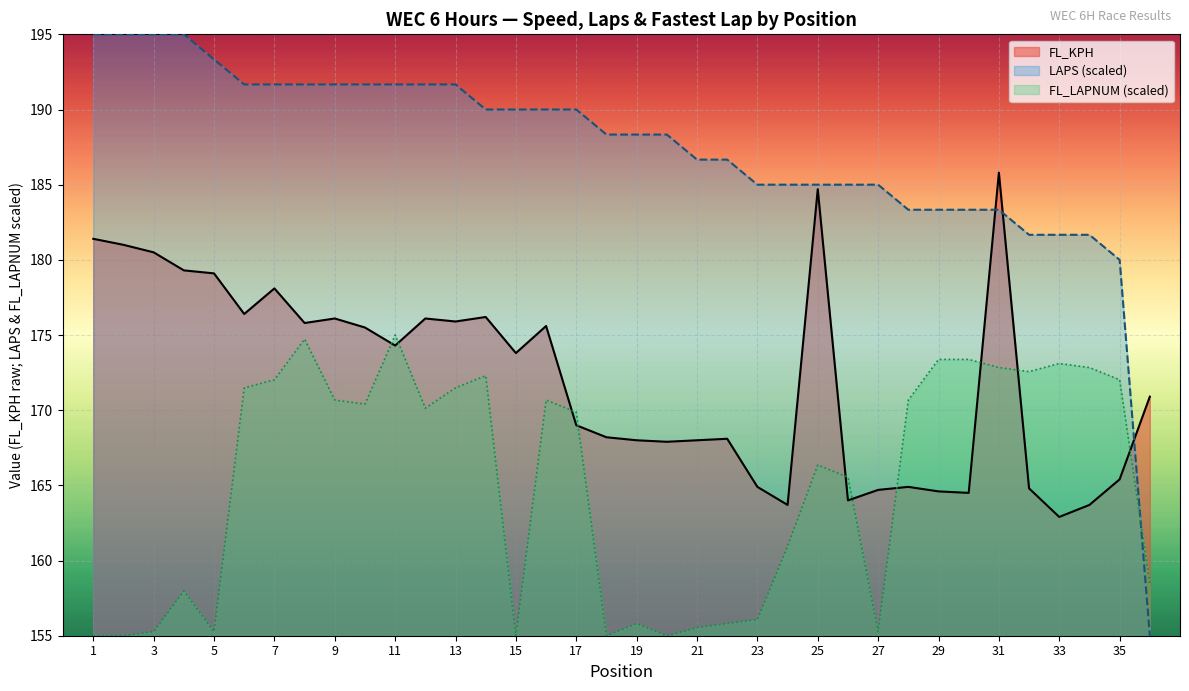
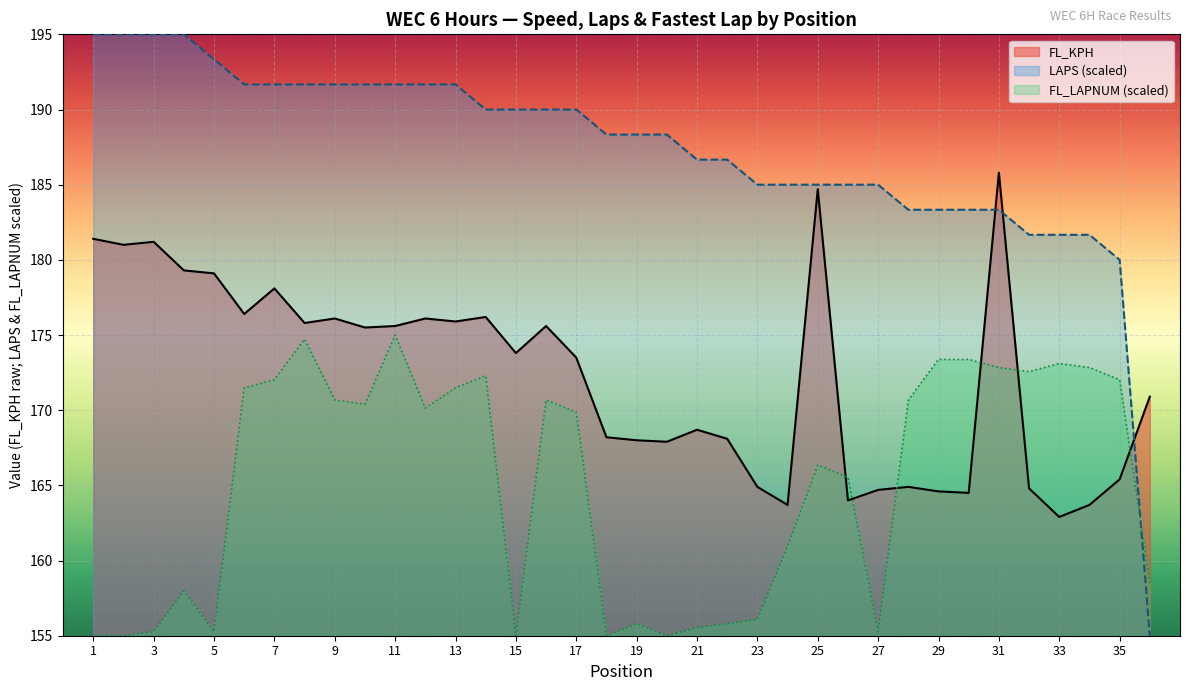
FL_KPH, 3: 180.5 -> 181.2
FL_KPH, 11: 174.3 -> 175.6
FL_KPH, 17: 169.0 -> 173.5
FL_KPH, 21: 168.0 -> 168.7
